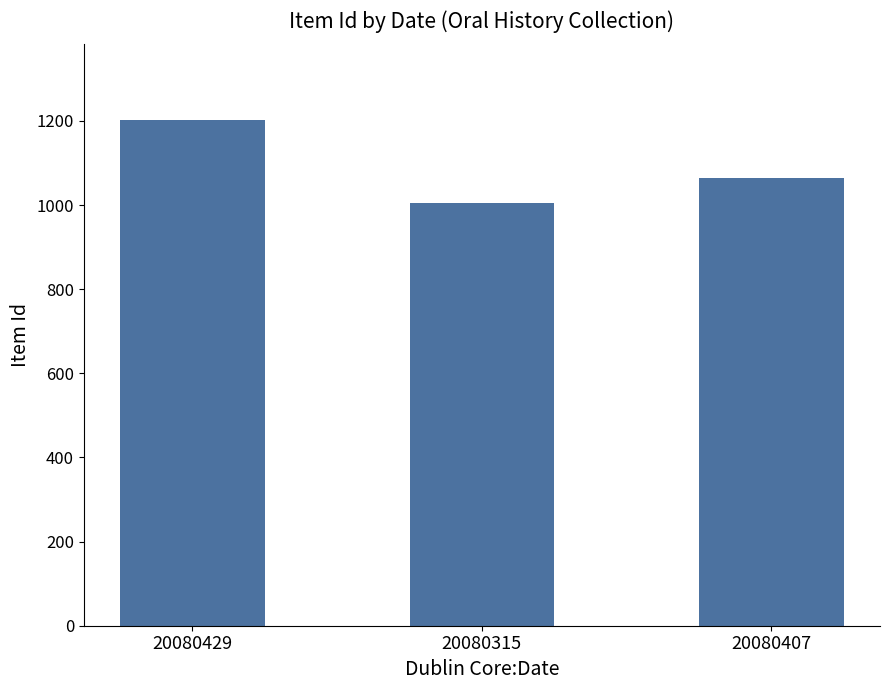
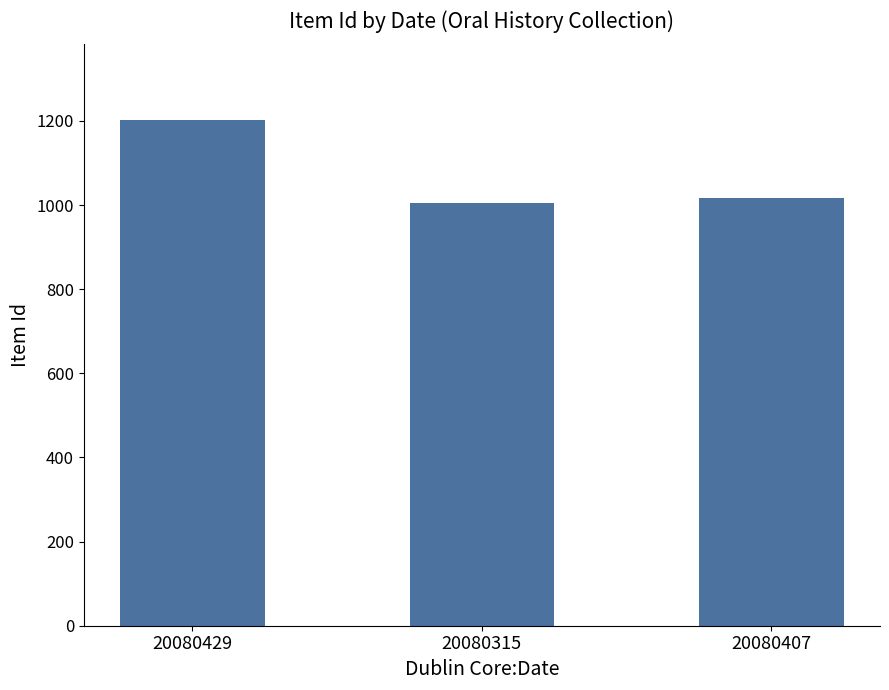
20080407: 1070 -> 1020
